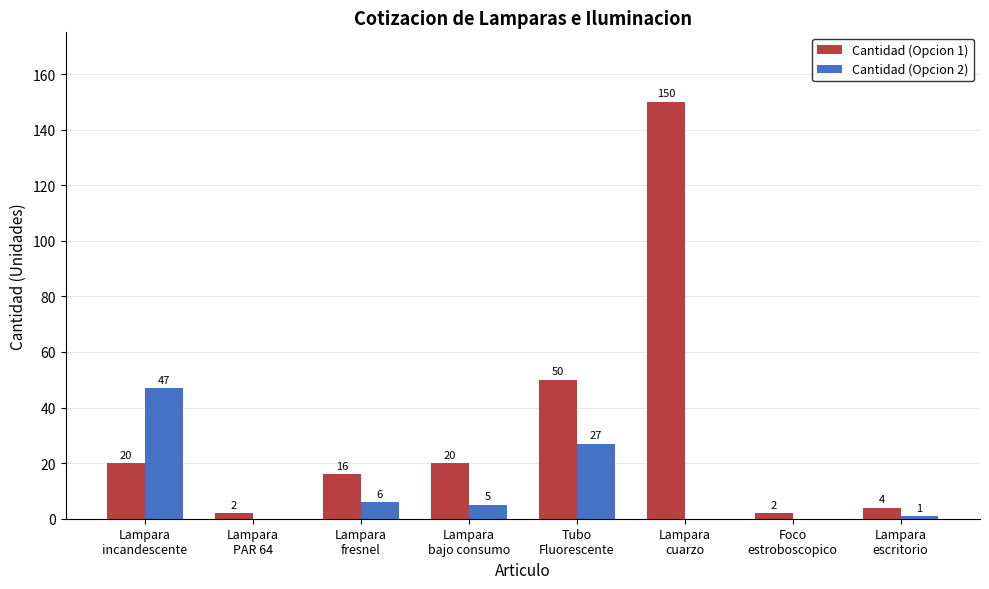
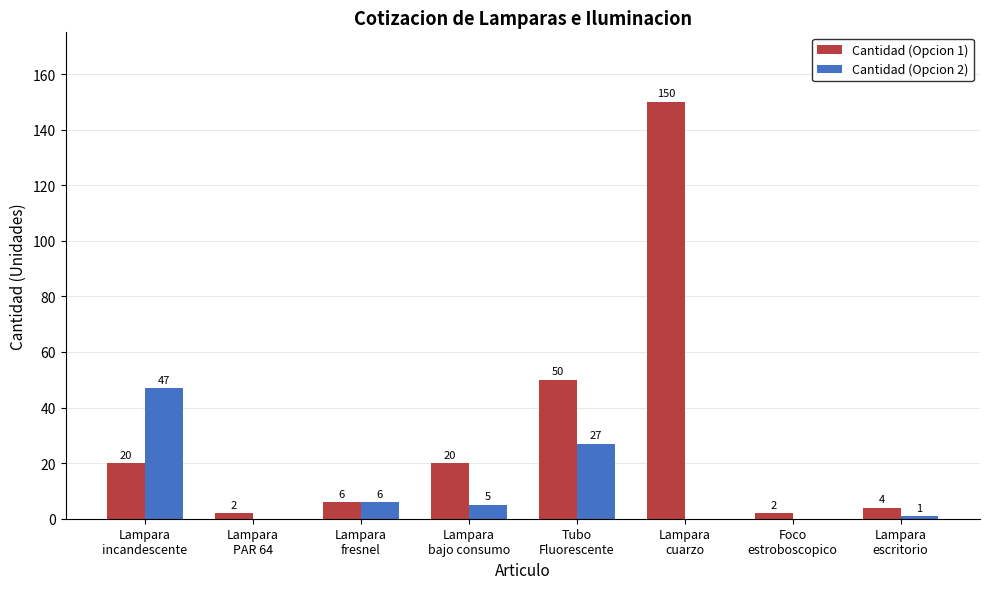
Cantidad (Opcion 1), Lampara fresnel: 16 -> 6
